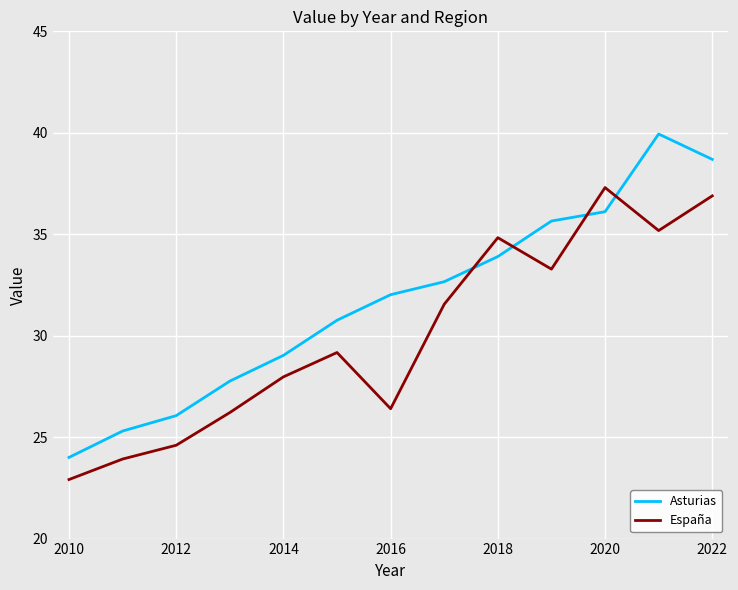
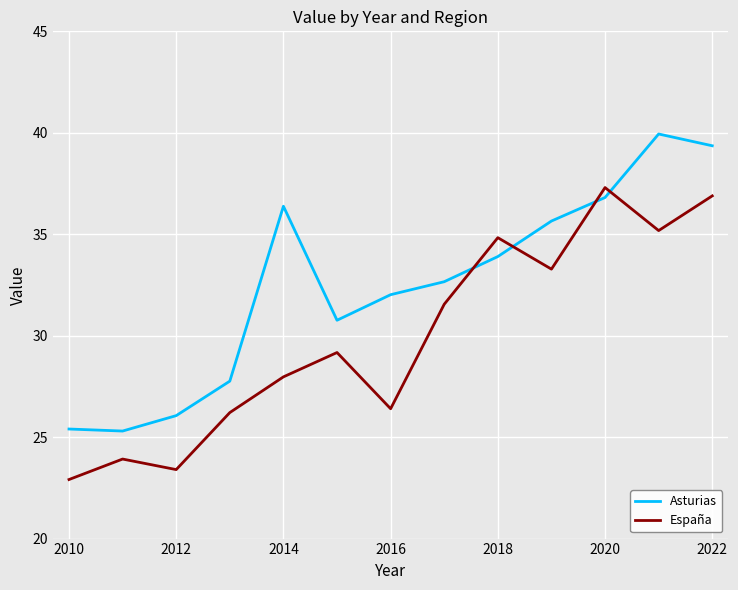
Asturias, 2010: 24.0 -> 25.4
España, 2012: 24.6 -> 23.4
Asturias, 2014: 29.0 -> 36.4
Asturias, 2020: 36.1 -> 36.8
Asturias, 2022: 38.7 -> 39.4
